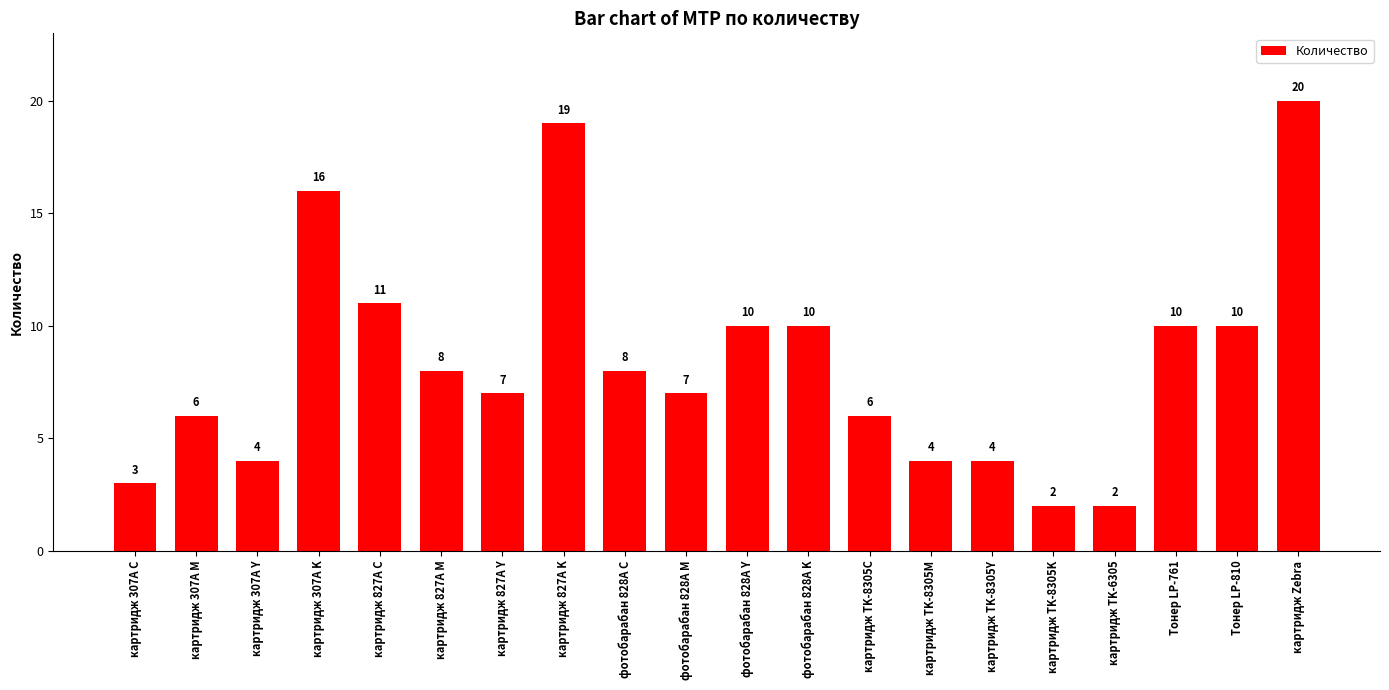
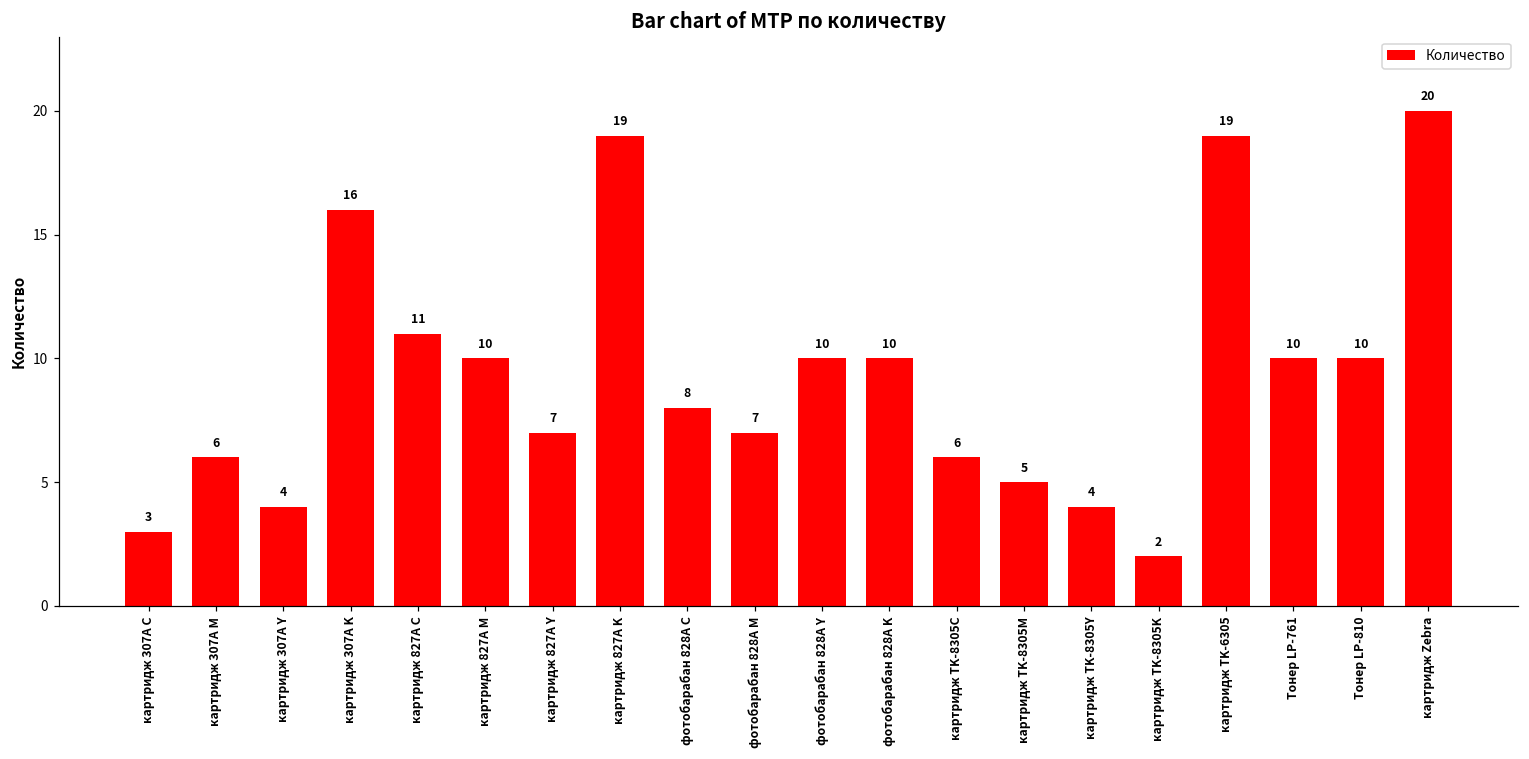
картридж 827A M: 8 -> 10
картридж TK-8305M: 4 -> 5
картридж TK-6305: 2 -> 19
